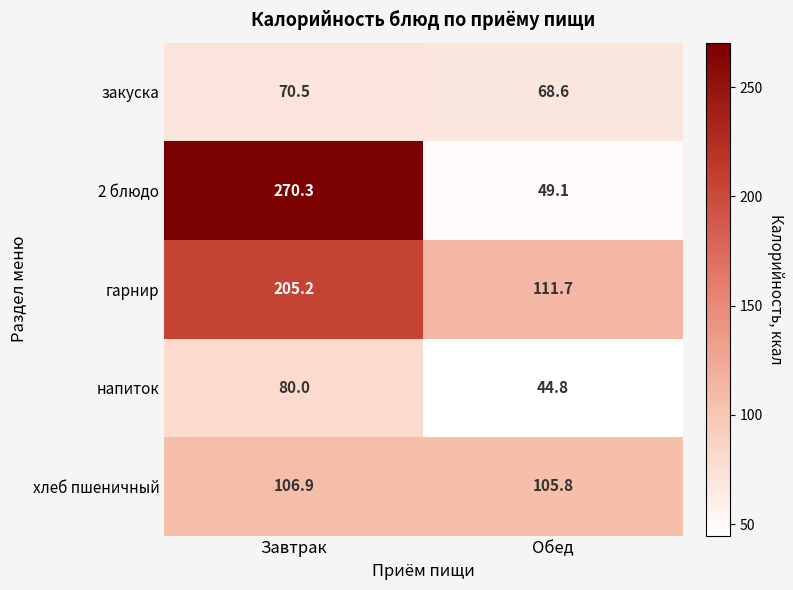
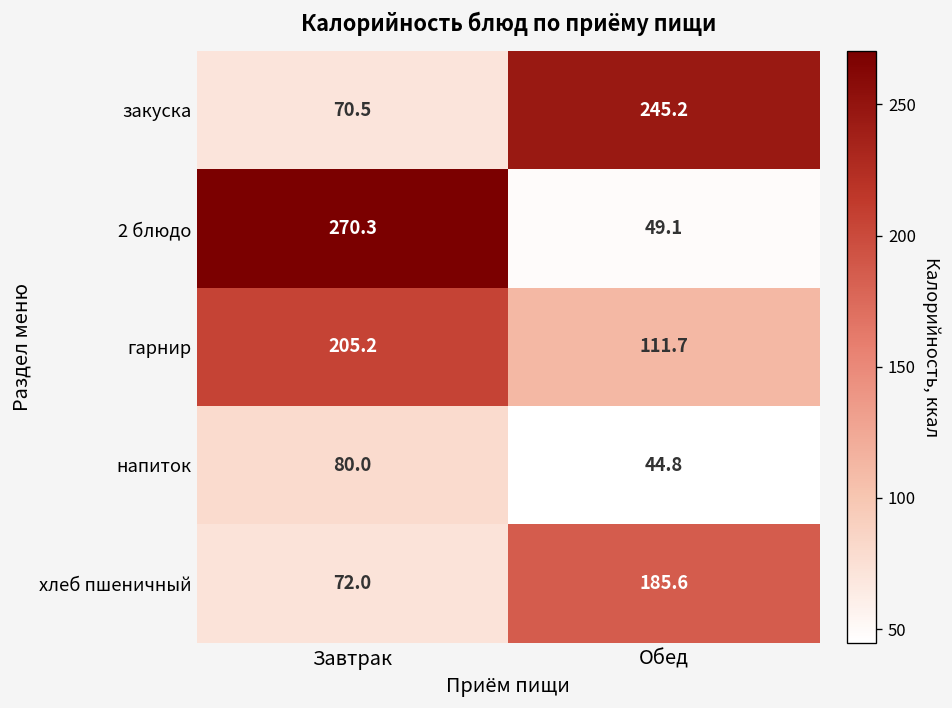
закуска, Обед: 68.6 -> 245.2
хлеб пшеничный, Завтрак: 106.9 -> 72.0
хлеб пшеничный, Обед: 105.8 -> 185.6
